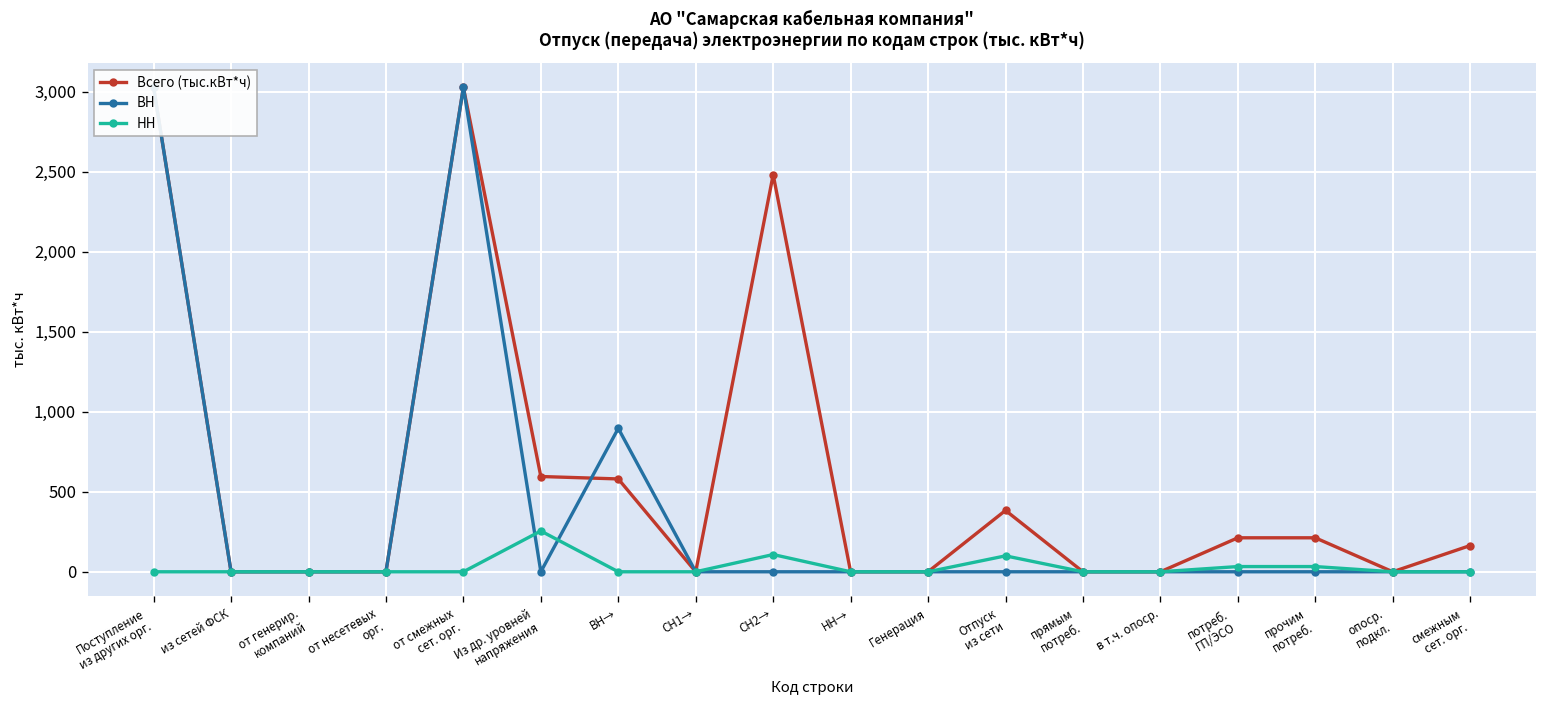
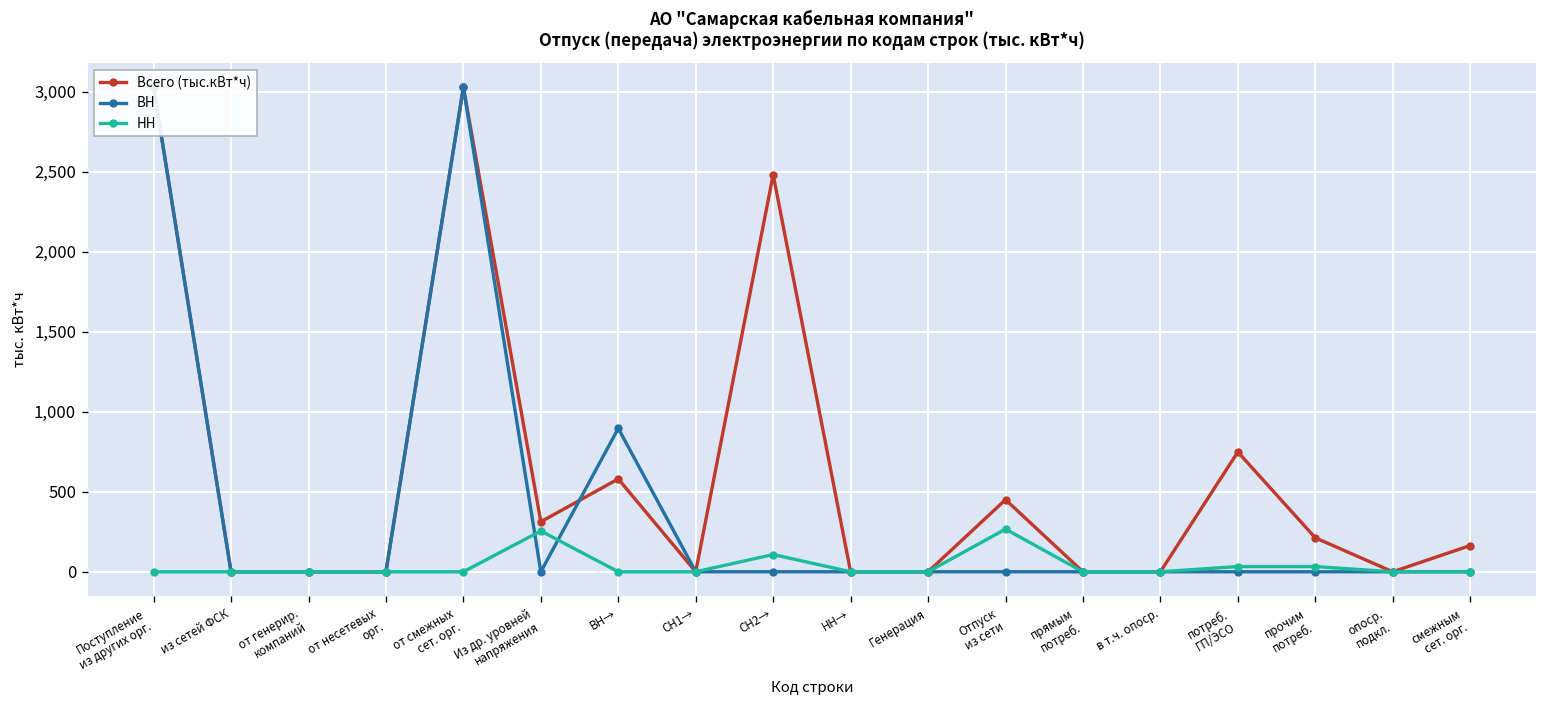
Всего (тыс.кВт*ч), Из др. уровней напряжения: 600 -> 310
Всего (тыс.кВт*ч), Отпуск из сети: 380 -> 450
НН, Отпуск из сети: 100 -> 270
Всего (тыс.кВт*ч), потреб. ГП/ЭСО: 210 -> 750
